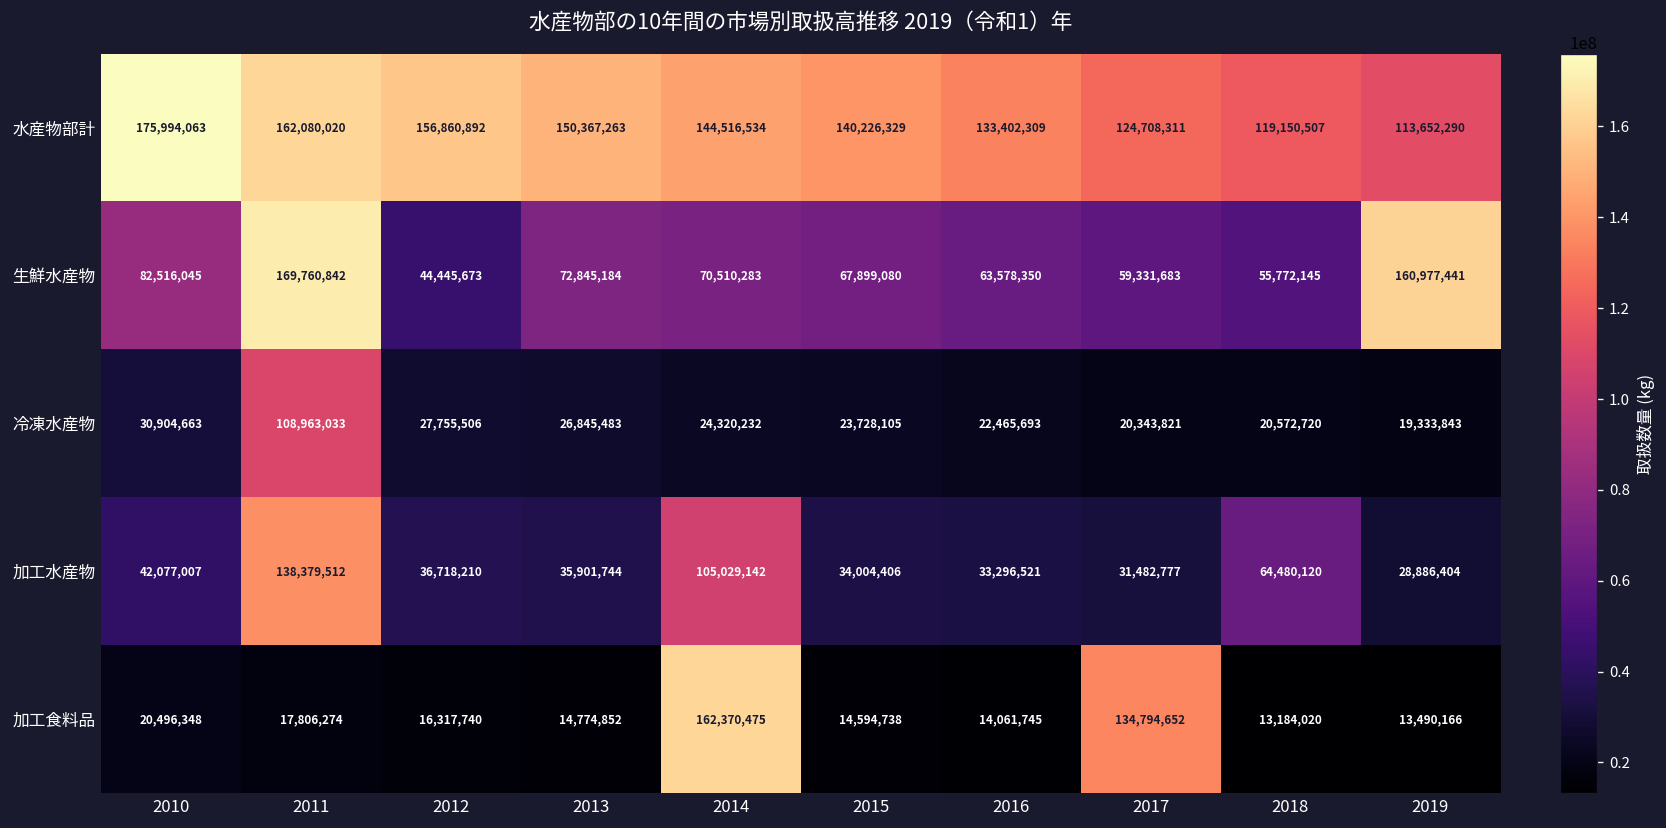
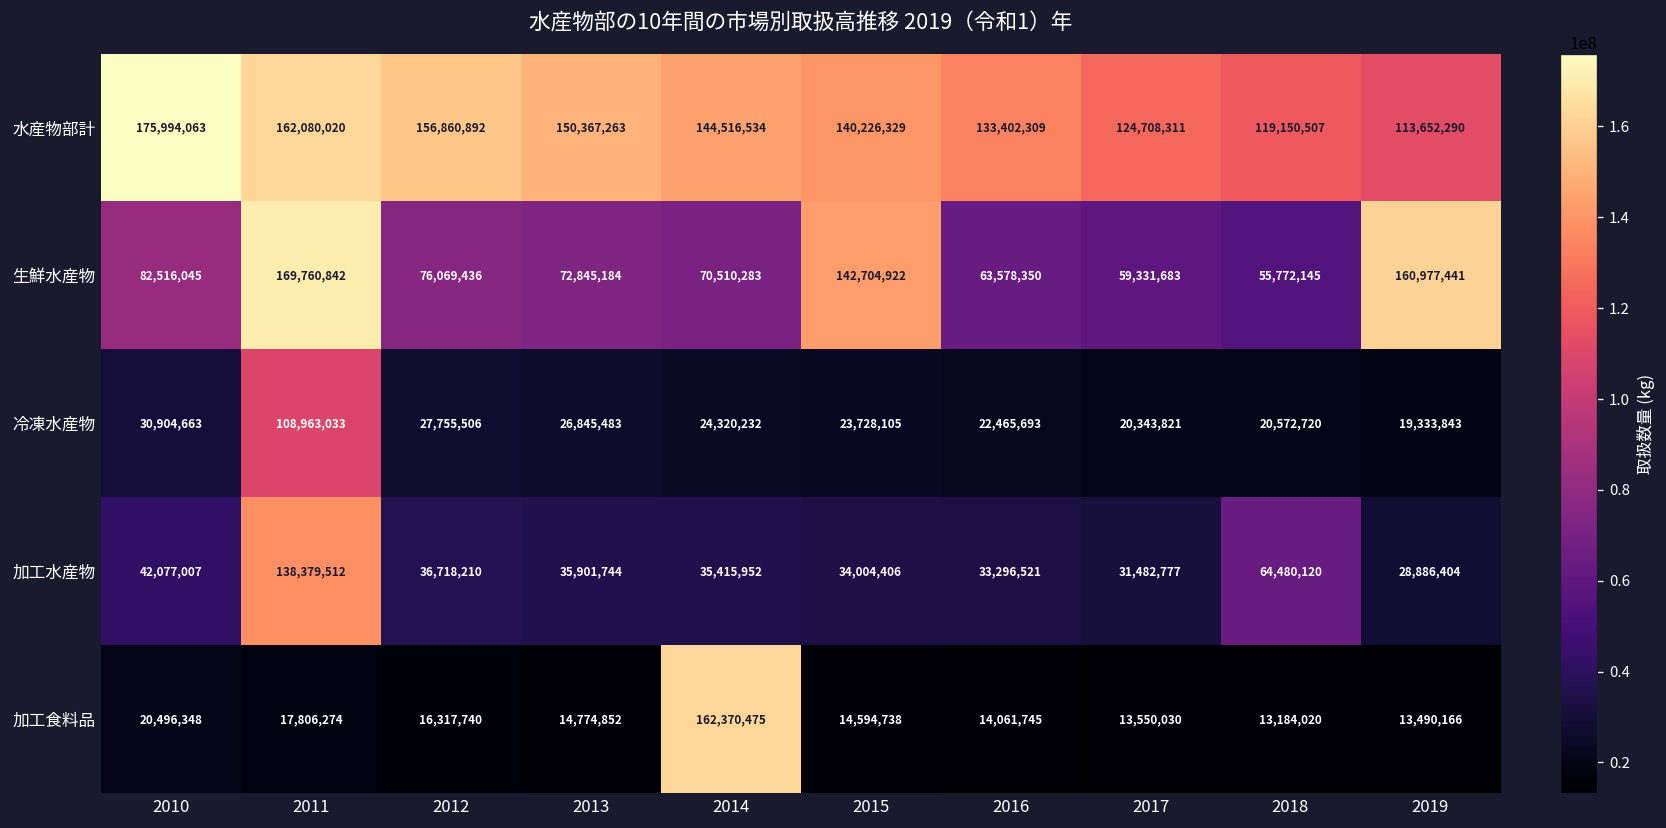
生鮮水産物, 2012: 44,445,673 -> 76,069,436
生鮮水産物, 2015: 67,899,080 -> 142,704,922
加工水産物, 2014: 105,029,142 -> 35,415,952
加工食料品, 2017: 134,794,652 -> 13,550,030
